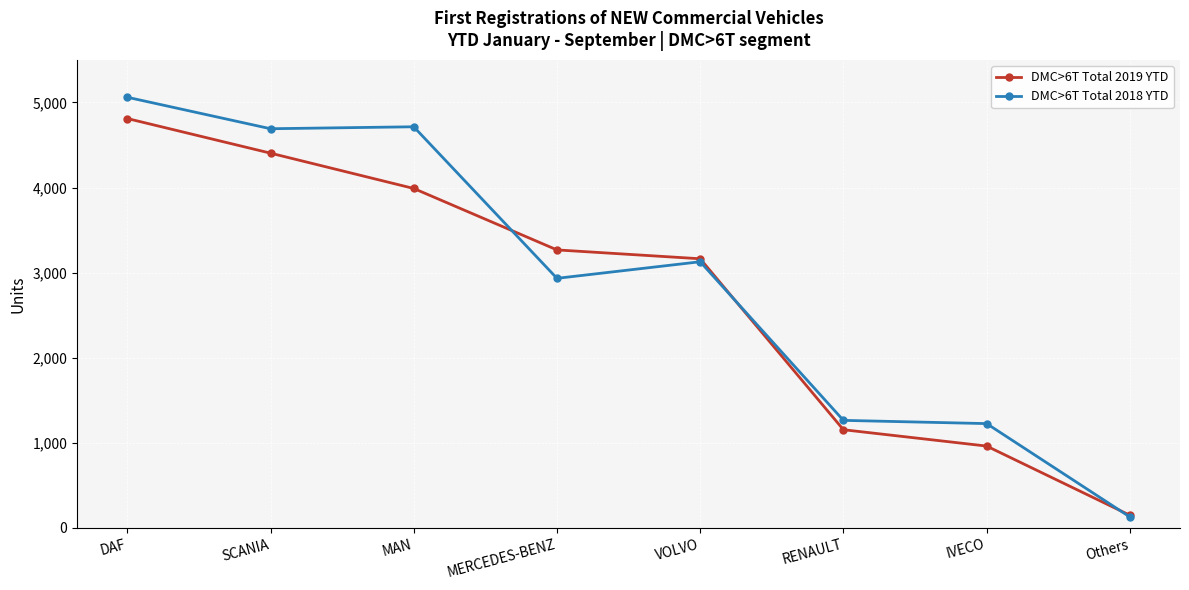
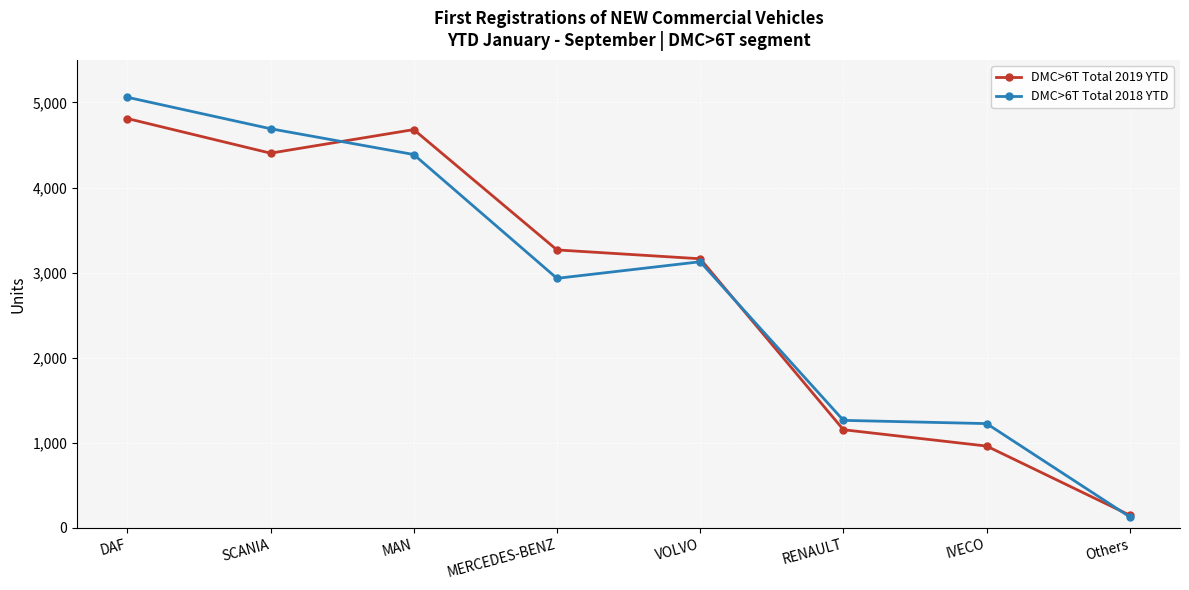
DMC>6T Total 2019 YTD, MAN: 4,000 -> 4,700
DMC>6T Total 2018 YTD, MAN: 4,700 -> 4,400
